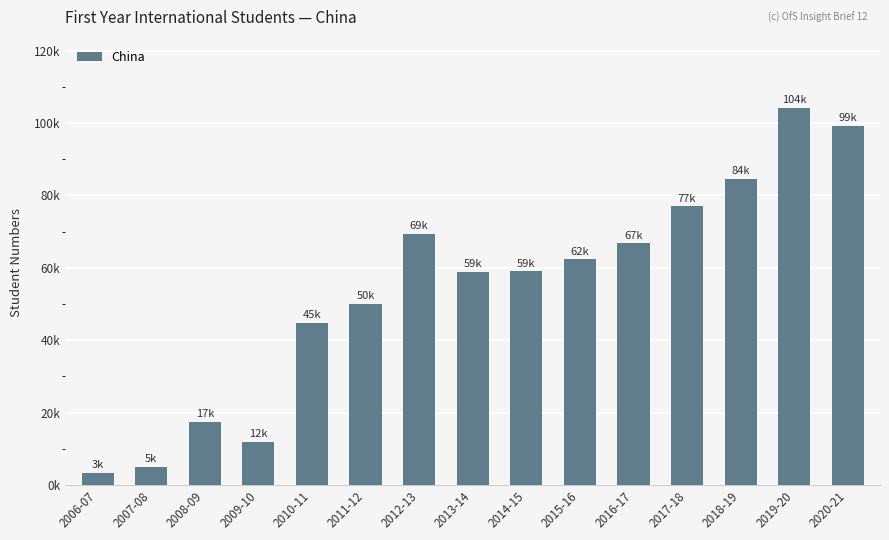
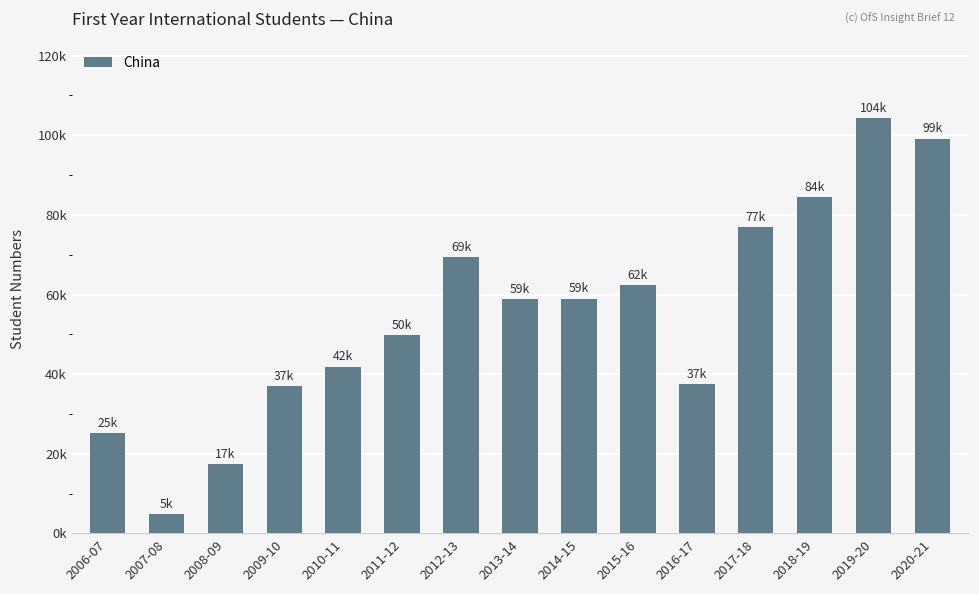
2006-07: 3k -> 25k
2009-10: 12k -> 37k
2010-11: 45k -> 42k
2016-17: 67k -> 37k
